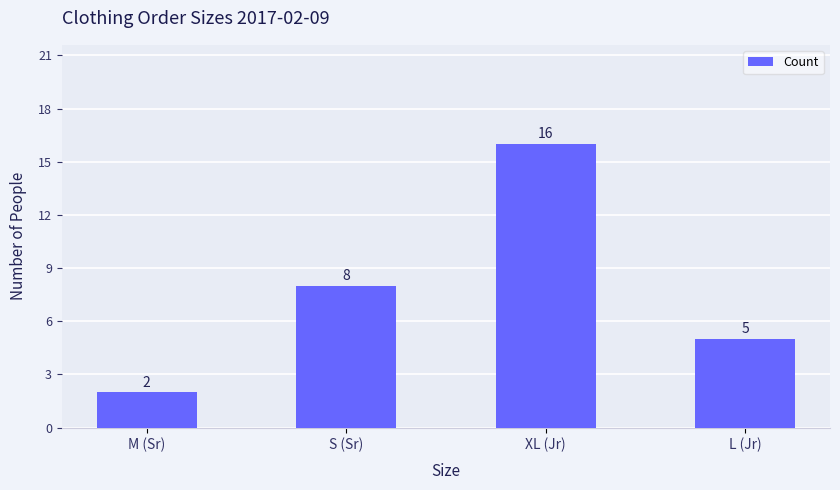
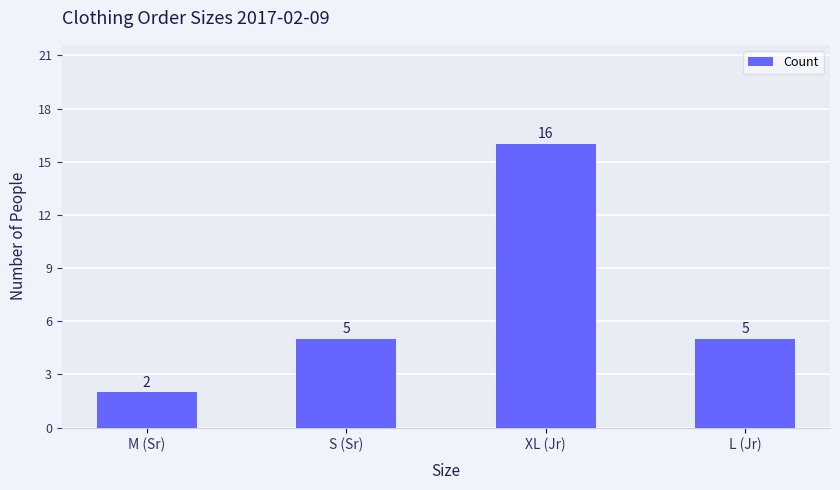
S (Sr): 8 -> 5
